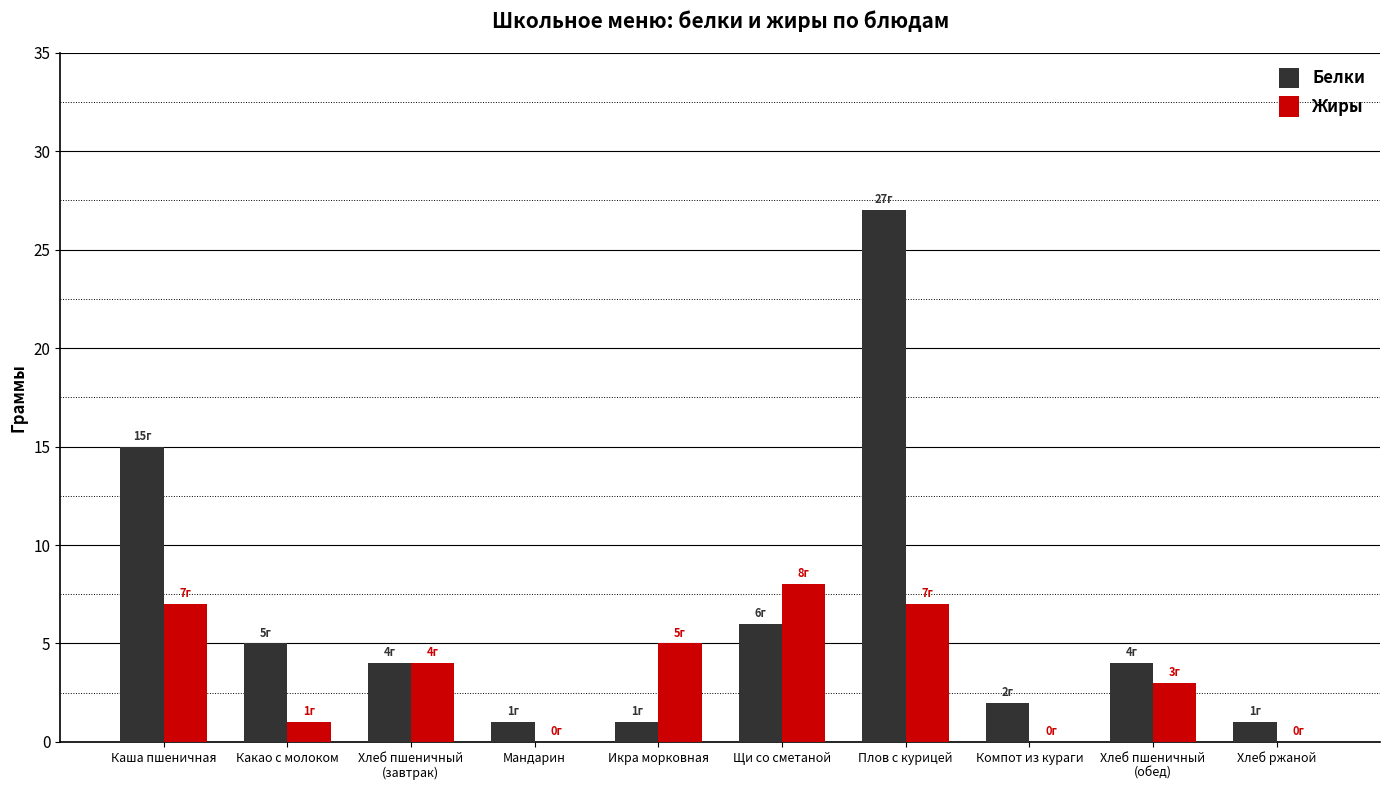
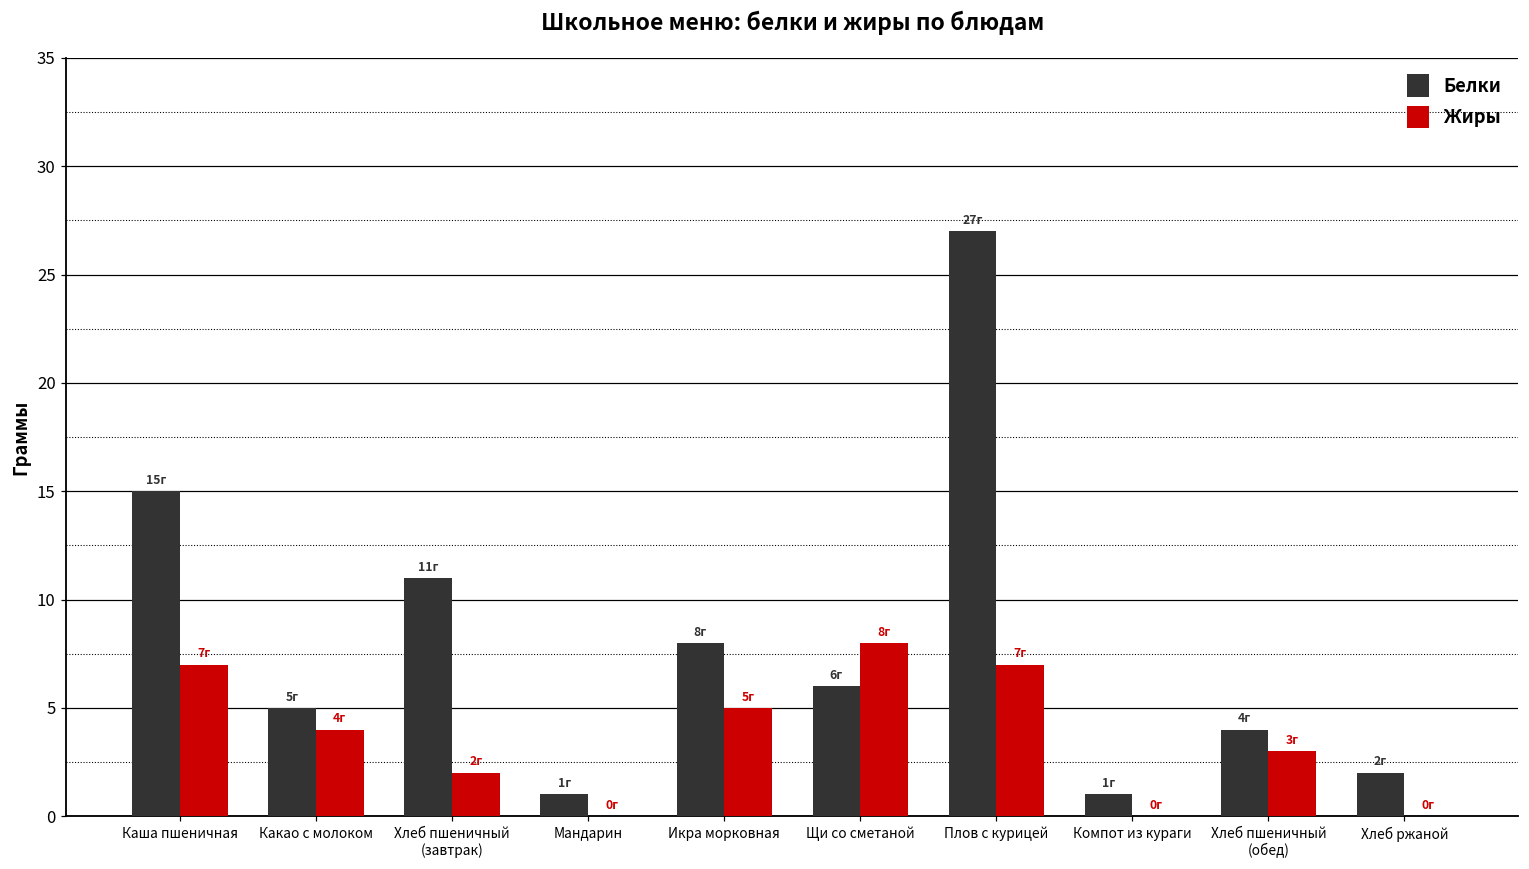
Жиры, Какао с молоком: 1г -> 4г
Белки, Хлеб пшеничный (завтрак): 4г -> 11г
Жиры, Хлеб пшеничный (завтрак): 4г -> 2г
Белки, Икра морковная: 1г -> 8г
Белки, Компот из кураги: 2г -> 1г
Белки, Хлеб ржаной: 1г -> 2г
